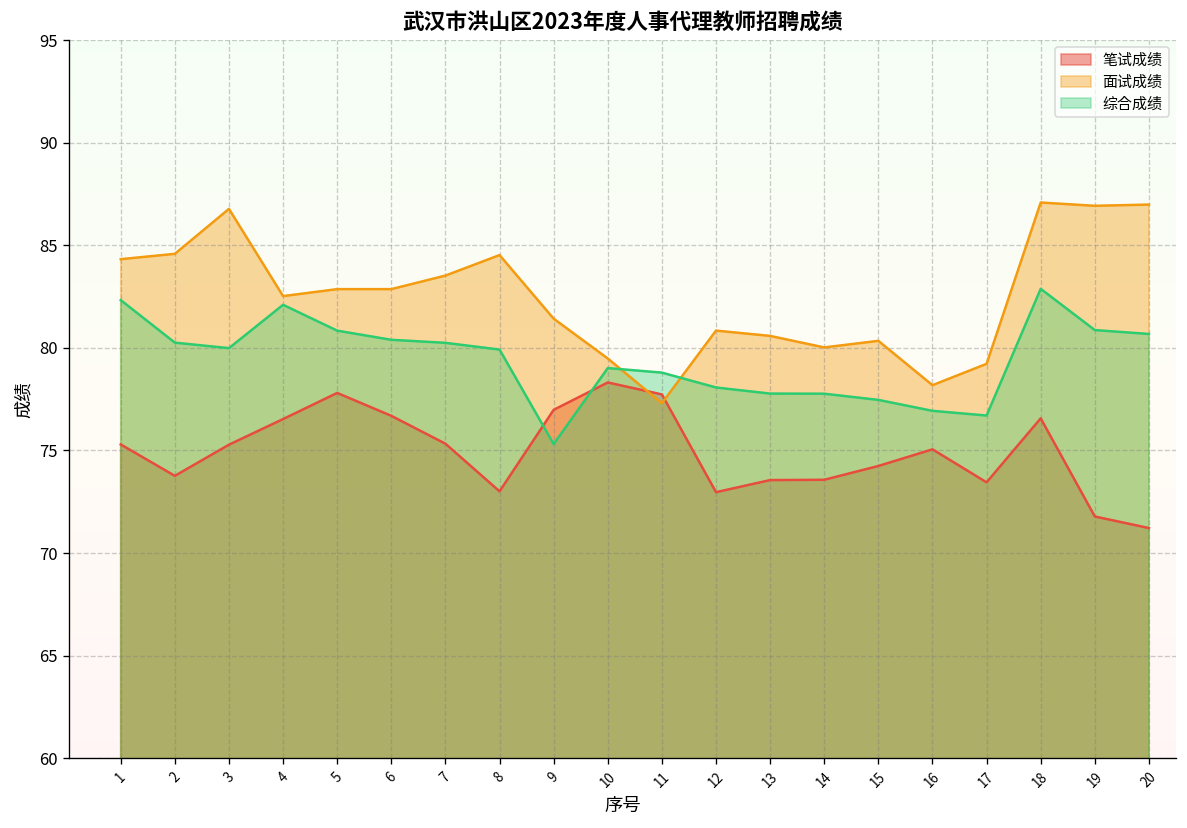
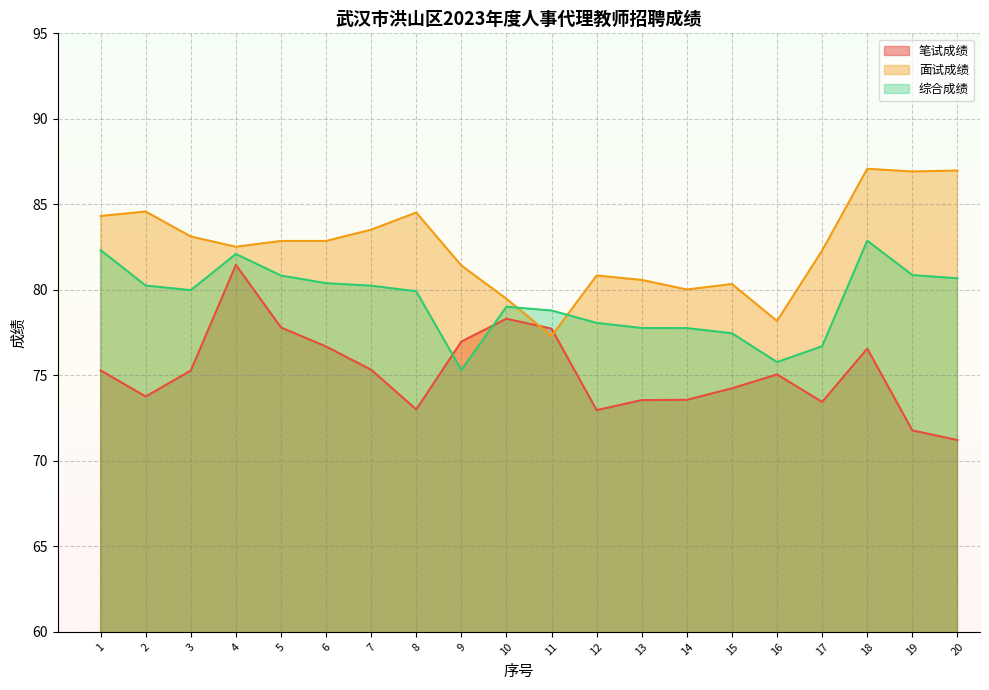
面试成绩, 3: 86.8 -> 83.1
笔试成绩, 4: 76.5 -> 81.5
综合成绩, 16: 76.9 -> 75.8
面试成绩, 17: 79.2 -> 82.3
